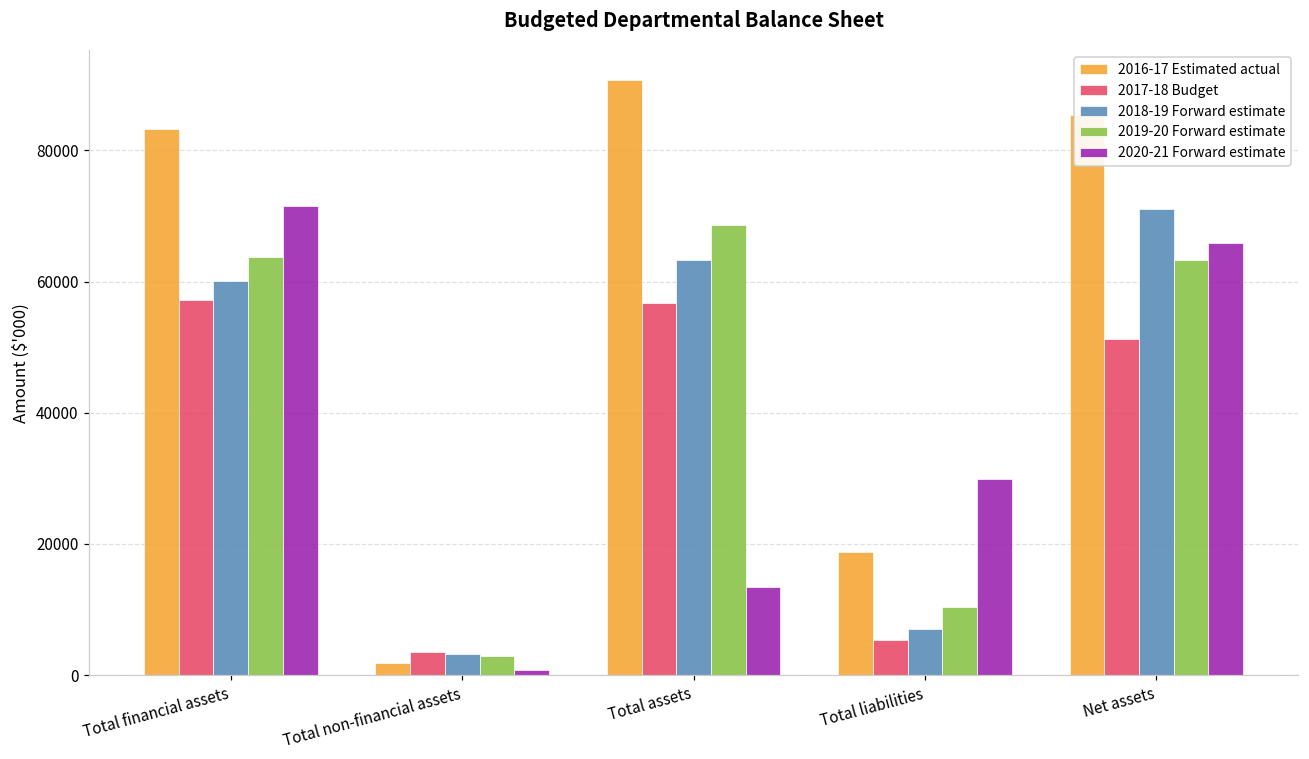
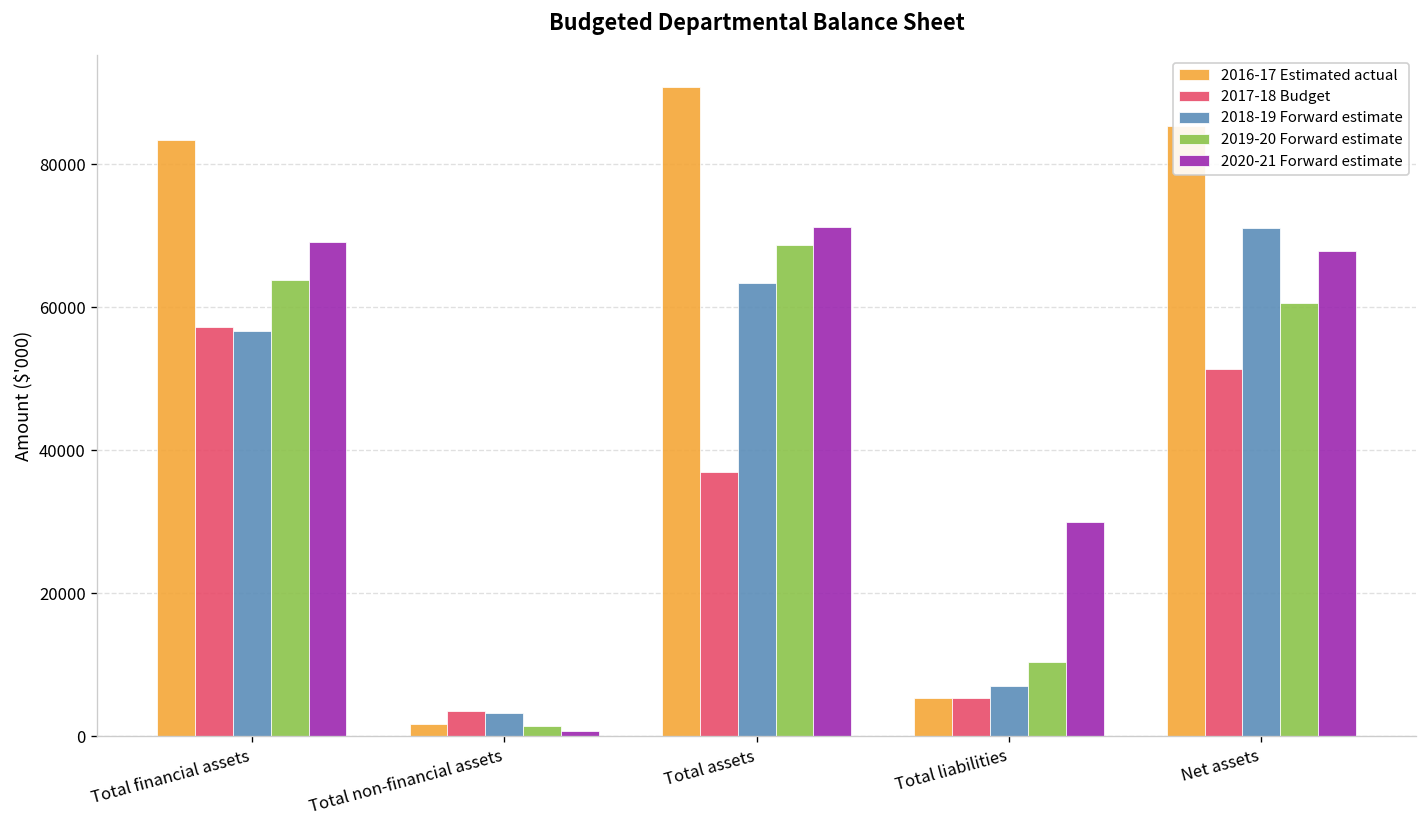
2018-19 Forward estimate, Total financial assets: 60000 -> 57000
2020-21 Forward estimate, Total financial assets: 72000 -> 69000
2019-20 Forward estimate, Total non-financial assets: 3000 -> 2000
2017-18 Budget, Total assets: 57000 -> 37000
2020-21 Forward estimate, Total assets: 13000 -> 71000
2016-17 Estimated actual, Total liabilities: 19000 -> 5000
2019-20 Forward estimate, Net assets: 63000 -> 61000
2020-21 Forward estimate, Net assets: 66000 -> 68000
